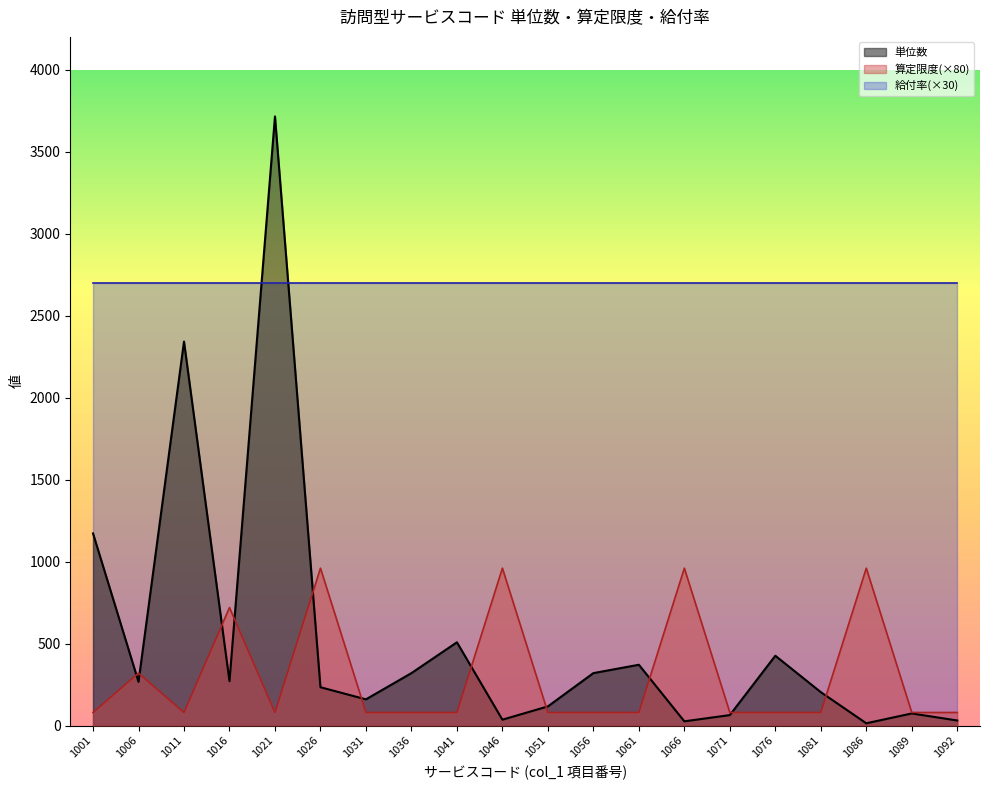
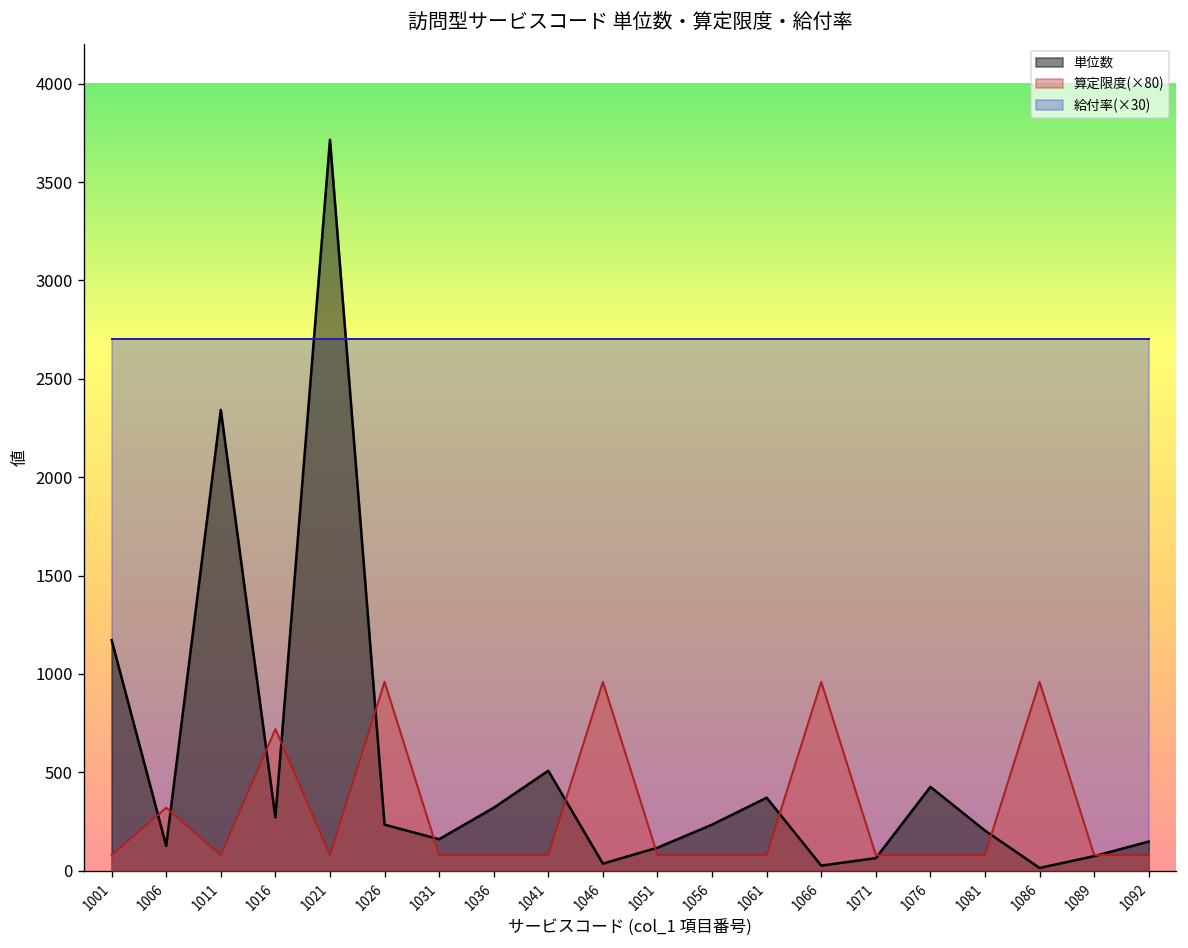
単位数, 1006: 270 -> 130
単位数, 1056: 320 -> 230
単位数, 1092: 30 -> 150
